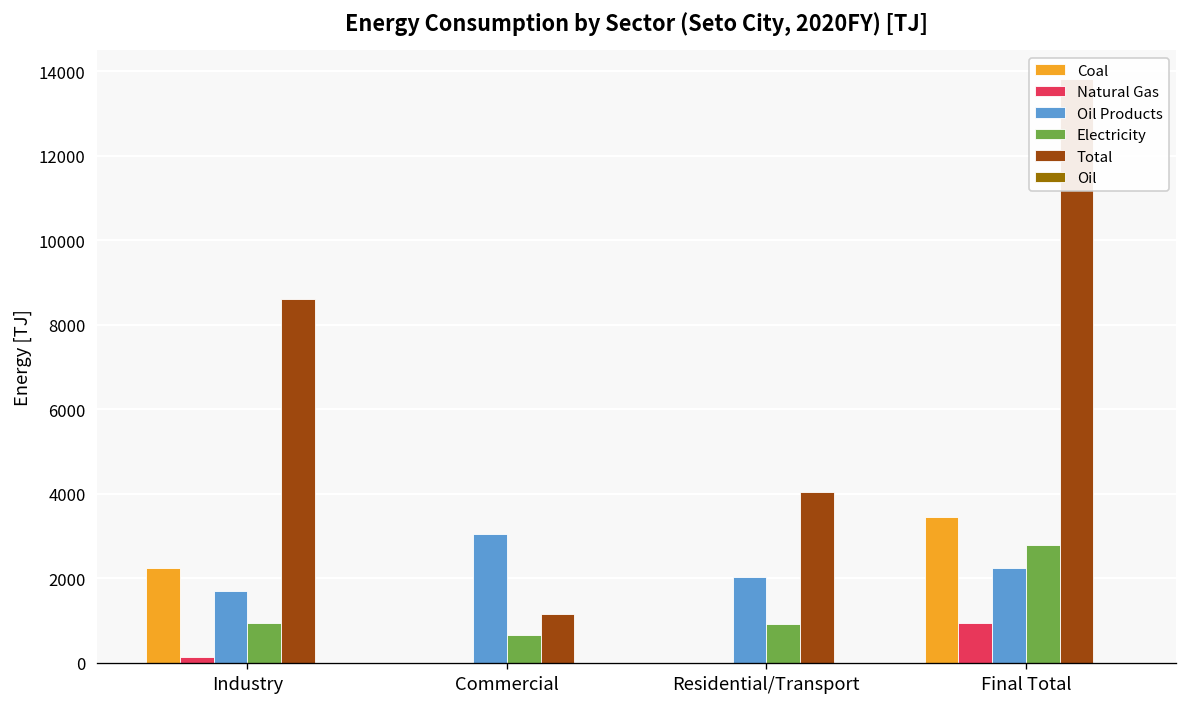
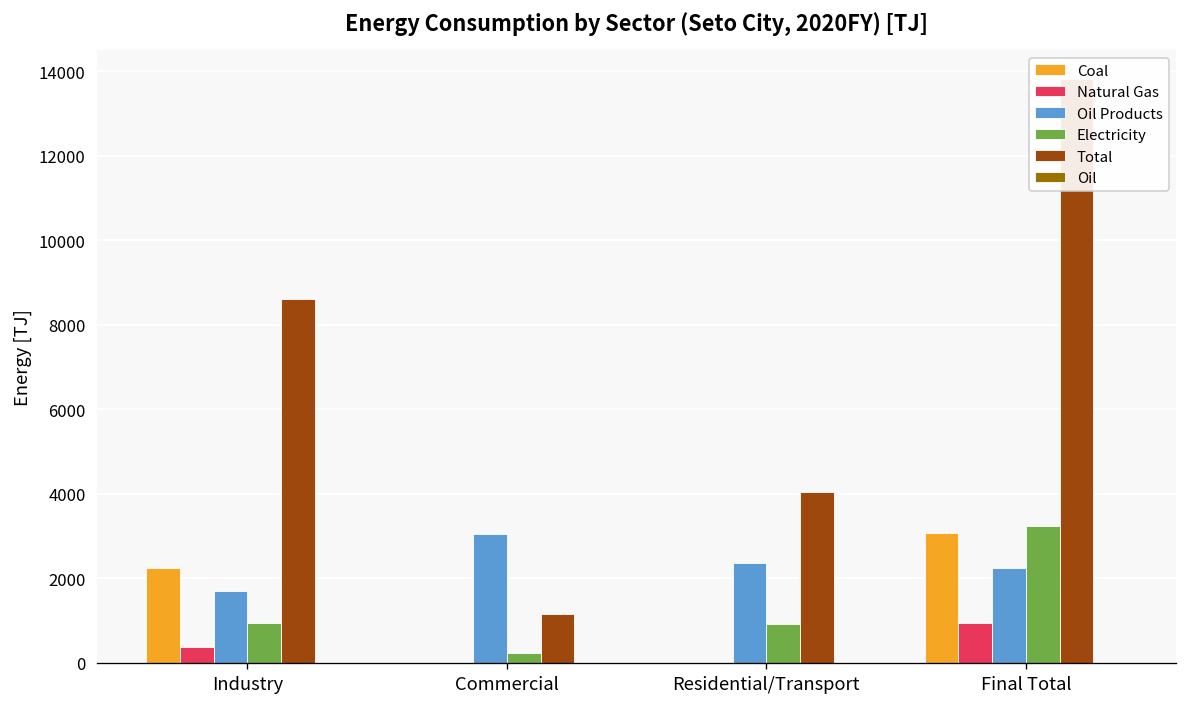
Natural Gas, Industry: 100 -> 400
Electricity, Commercial: 700 -> 200
Oil Products, Residential/Transport: 2000 -> 2400
Coal, Final Total: 3500 -> 3100
Electricity, Final Total: 2800 -> 3200
